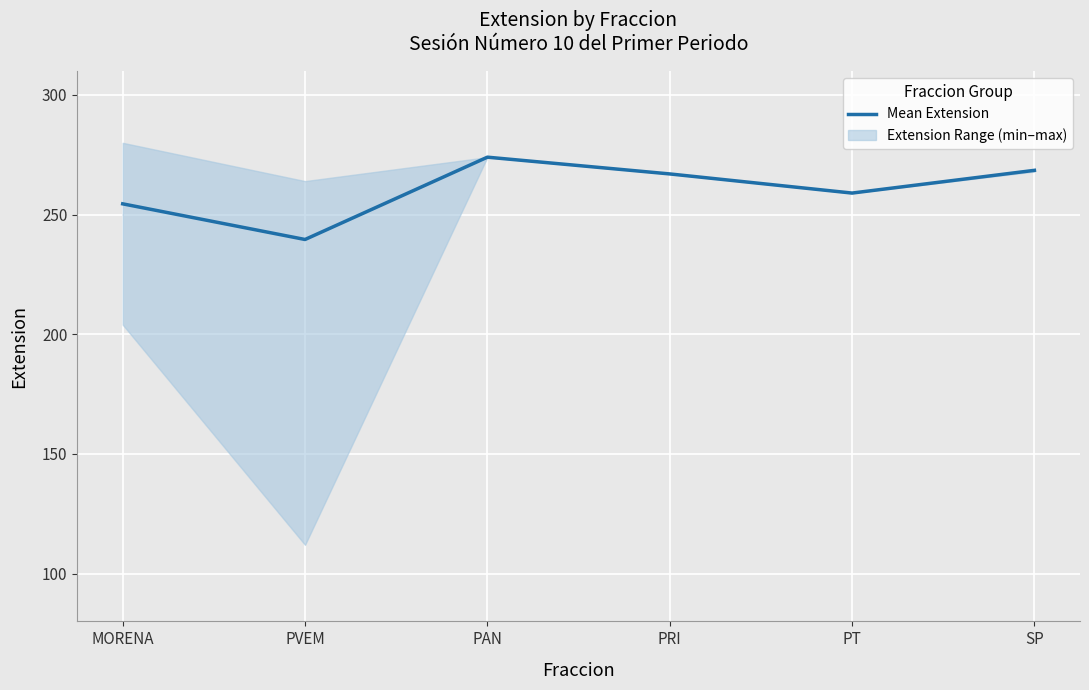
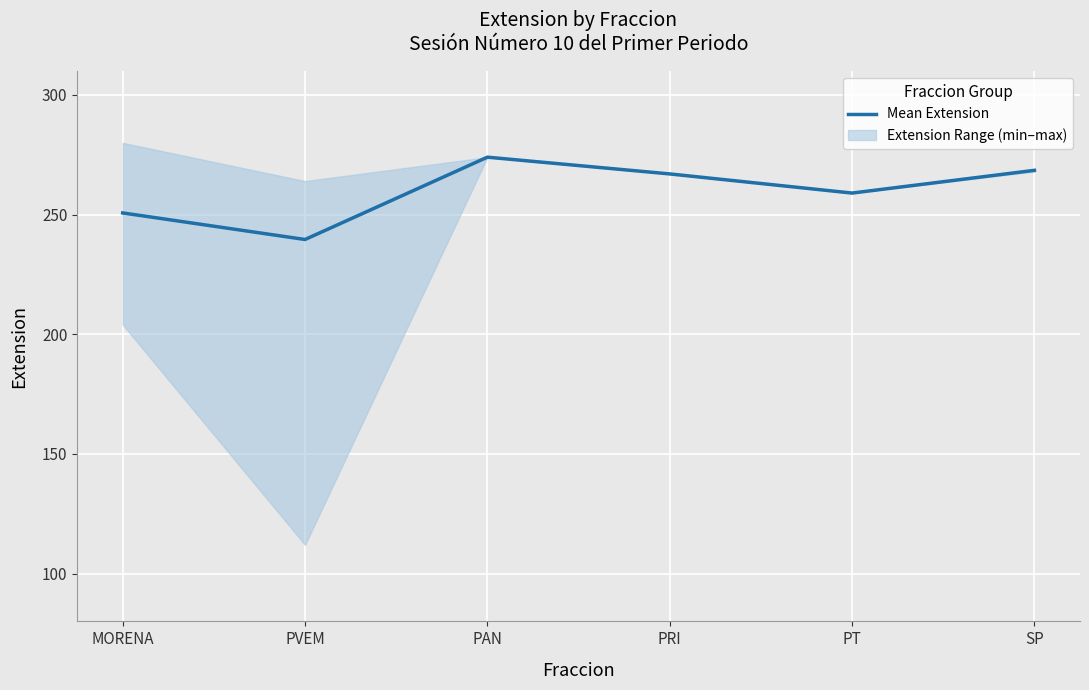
Mean Extension, MORENA: 255 -> 251
